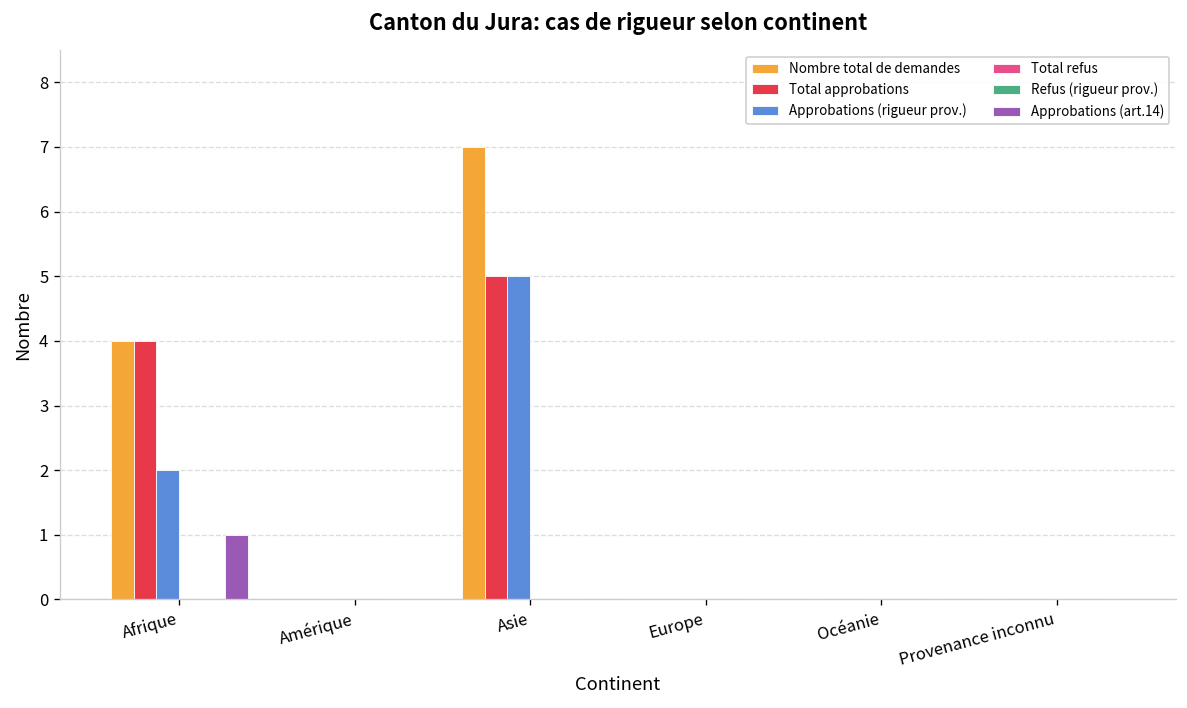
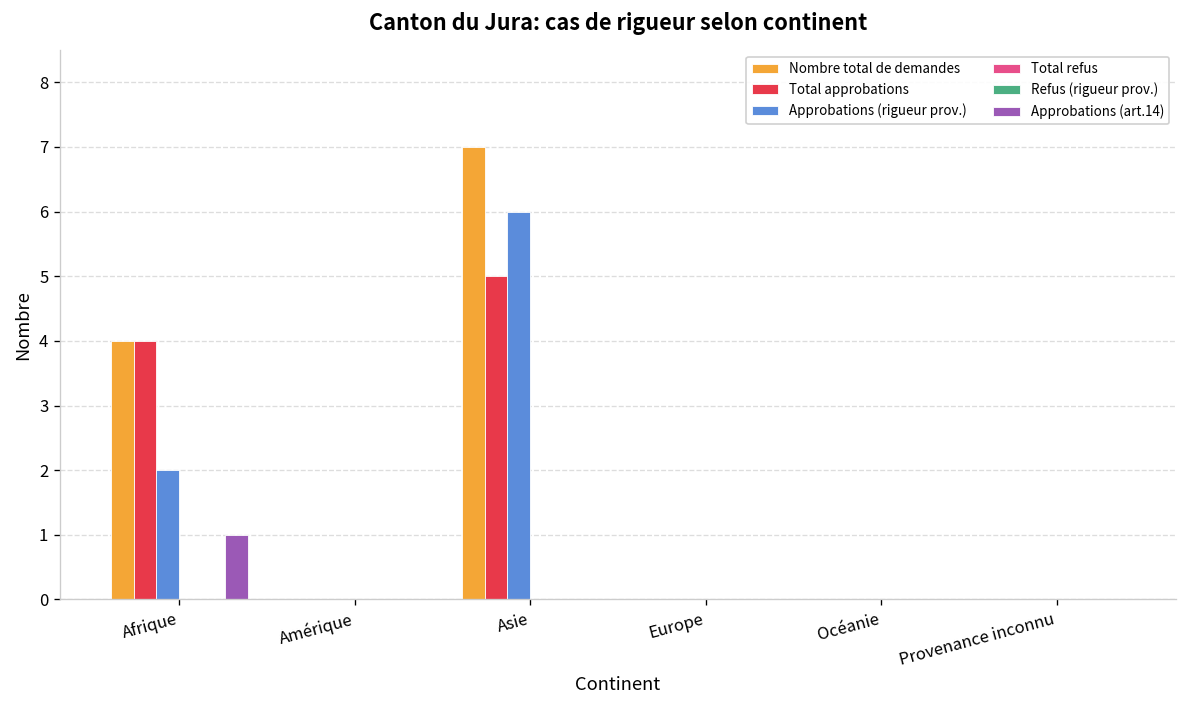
Approbations (rigueur prov.), Asie: 5 -> 6
